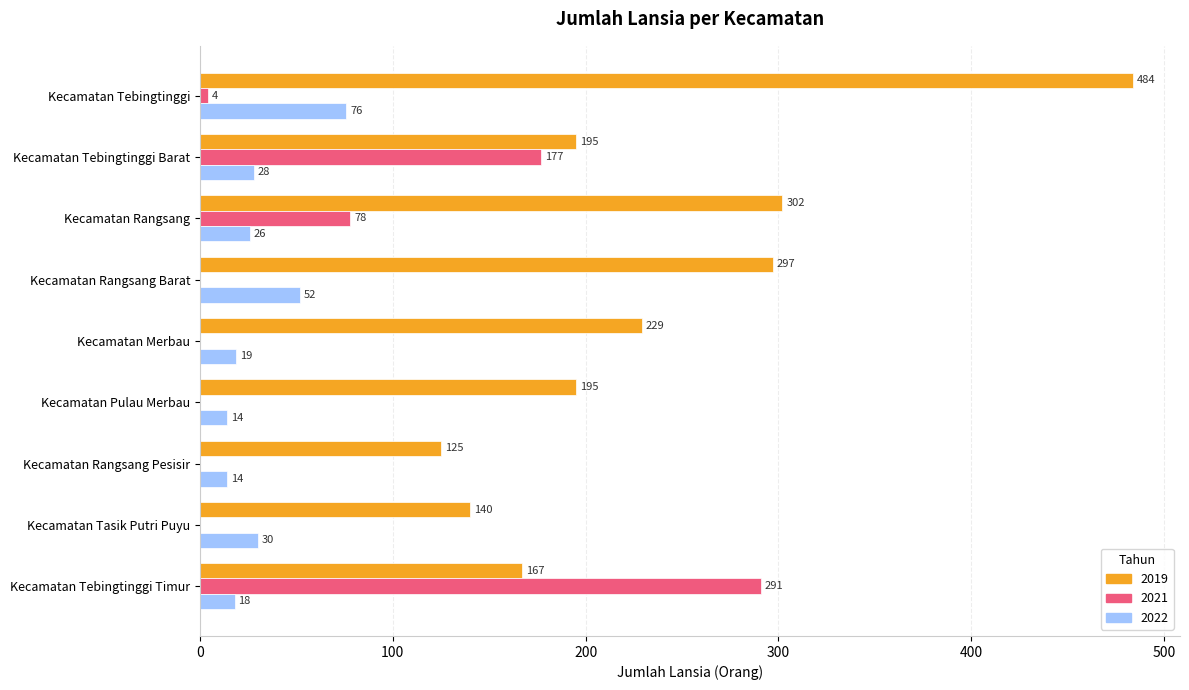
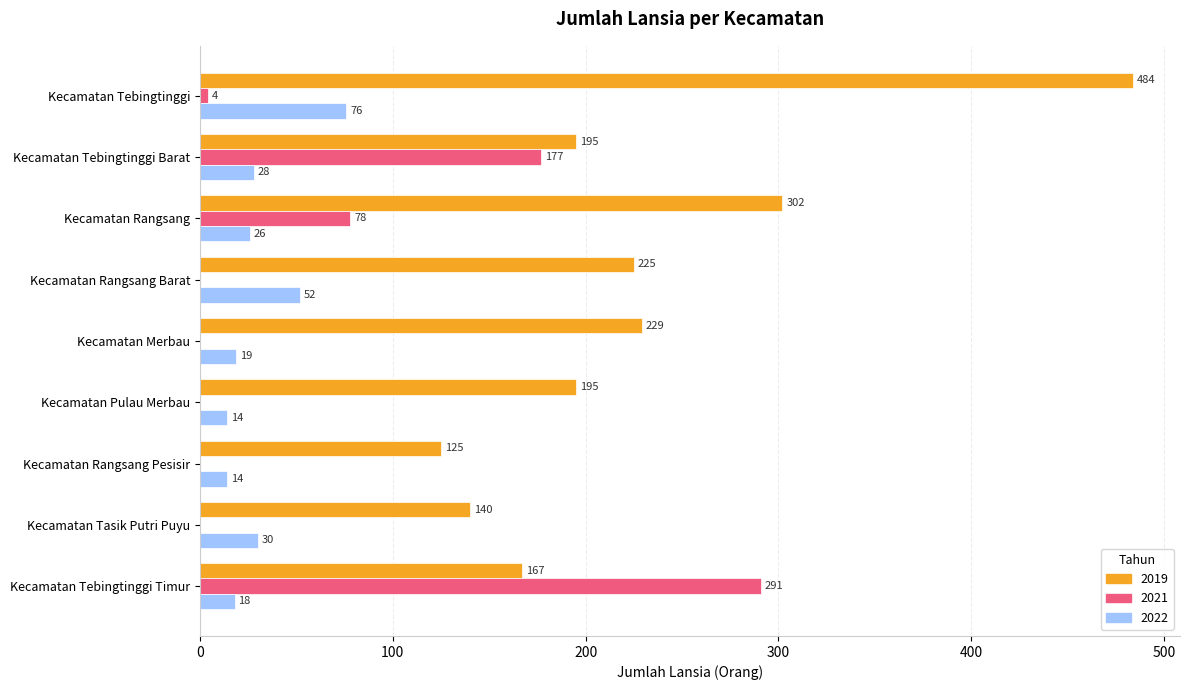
2019, Kecamatan Rangsang Barat: 297 -> 225
